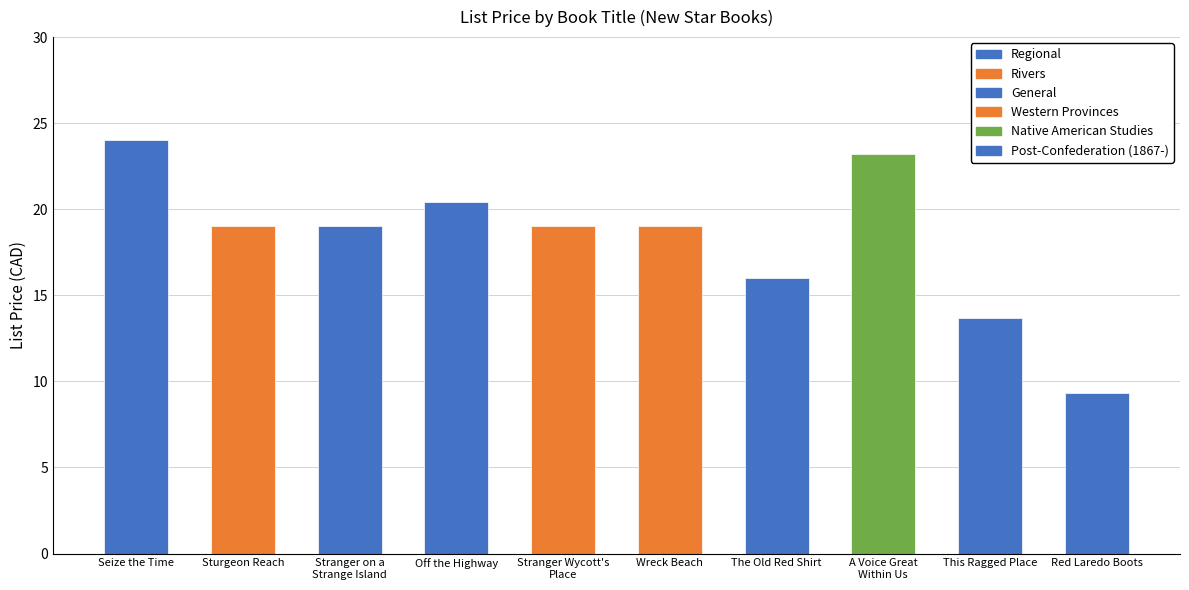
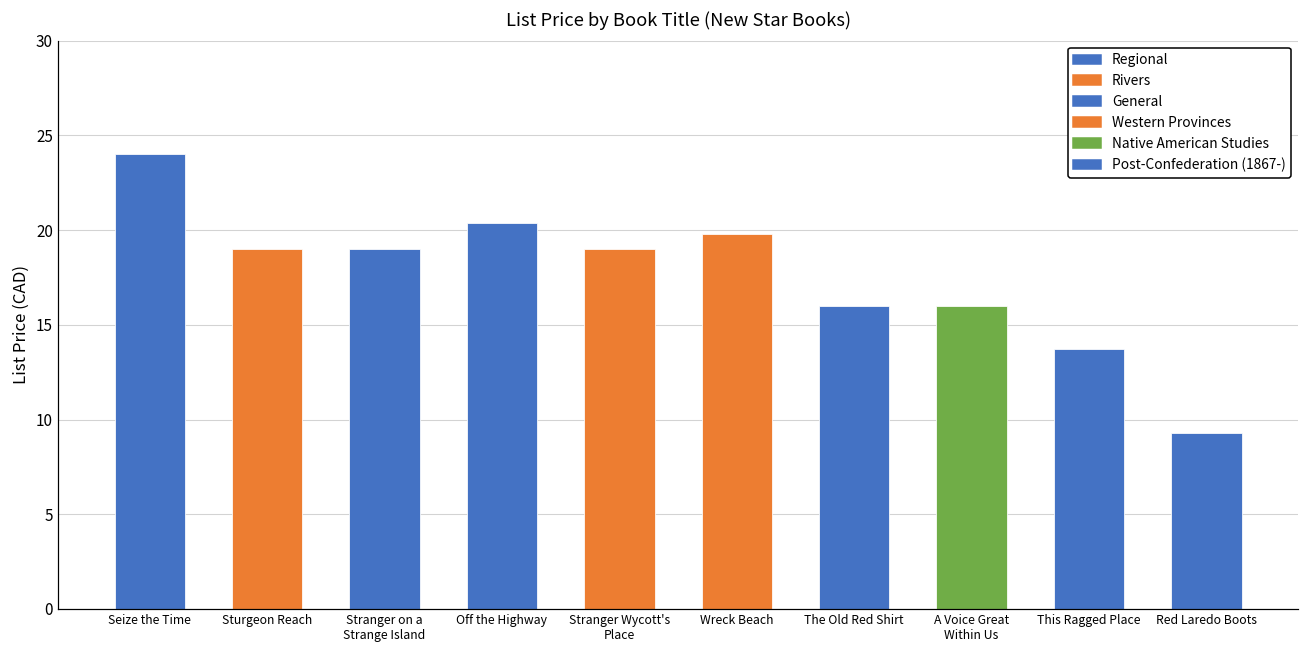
Wreck Beach: 19.0 -> 19.8
A Voice Great Within Us: 23.2 -> 16.0
